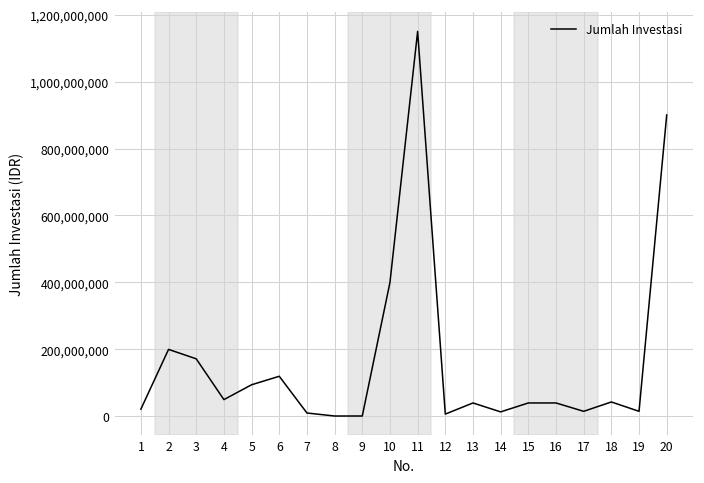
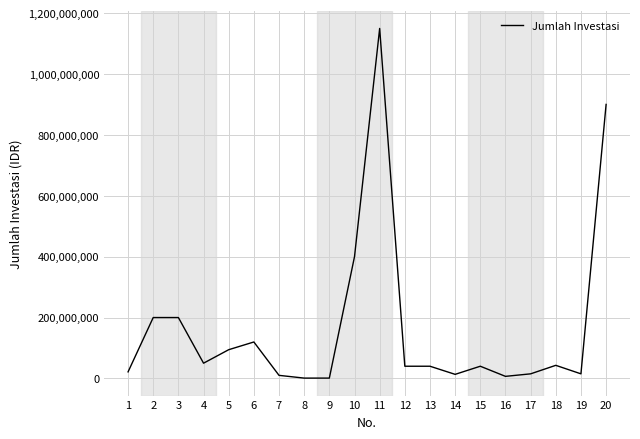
3: 170,000,000 -> 200,000,000
12: 10,000,000 -> 40,000,000
16: 40,000,000 -> 10,000,000
